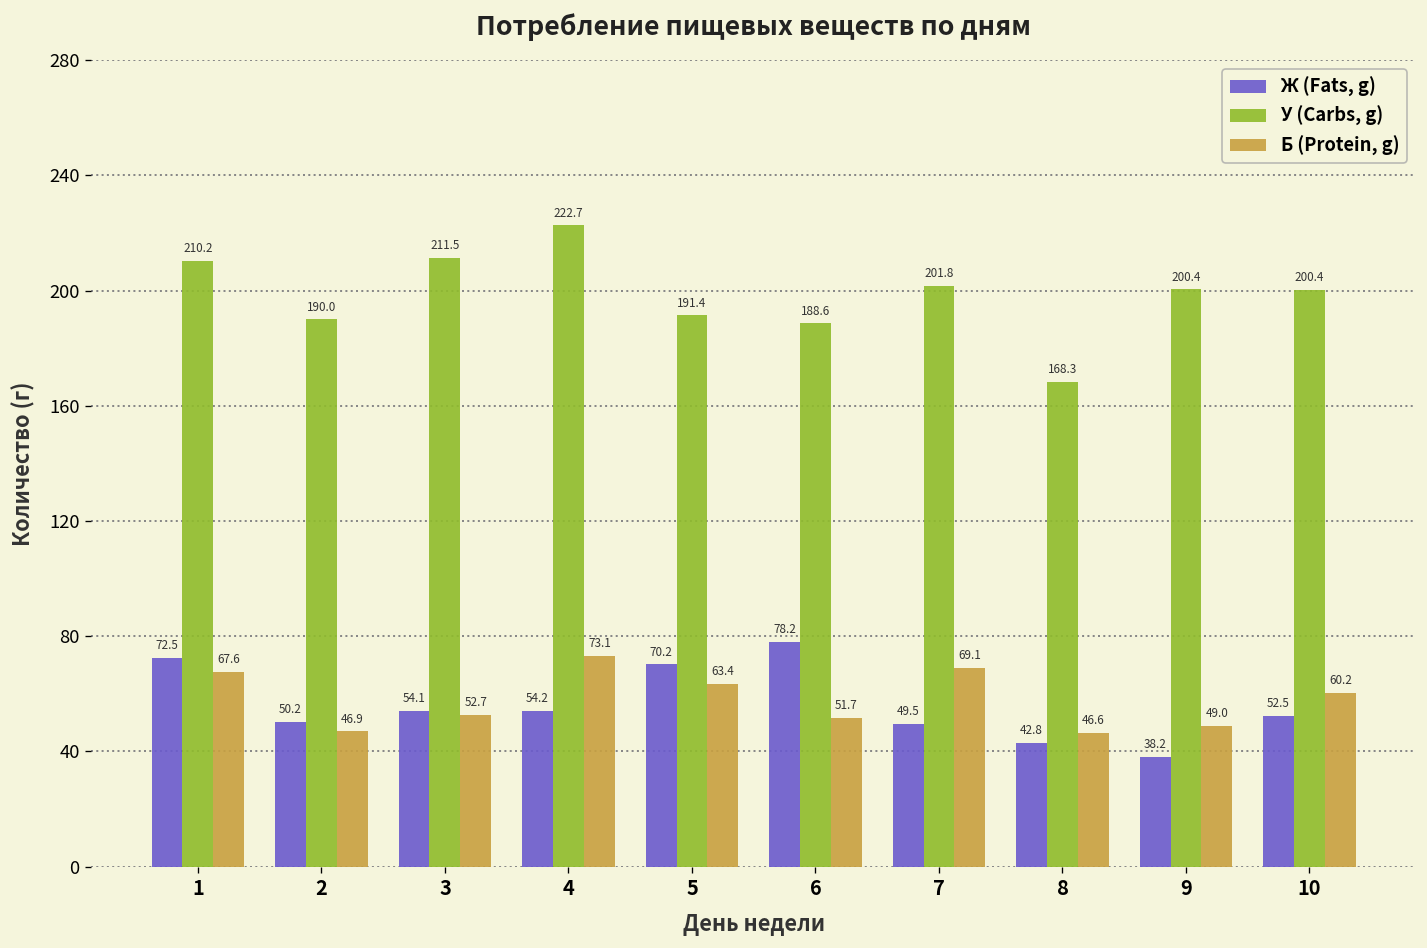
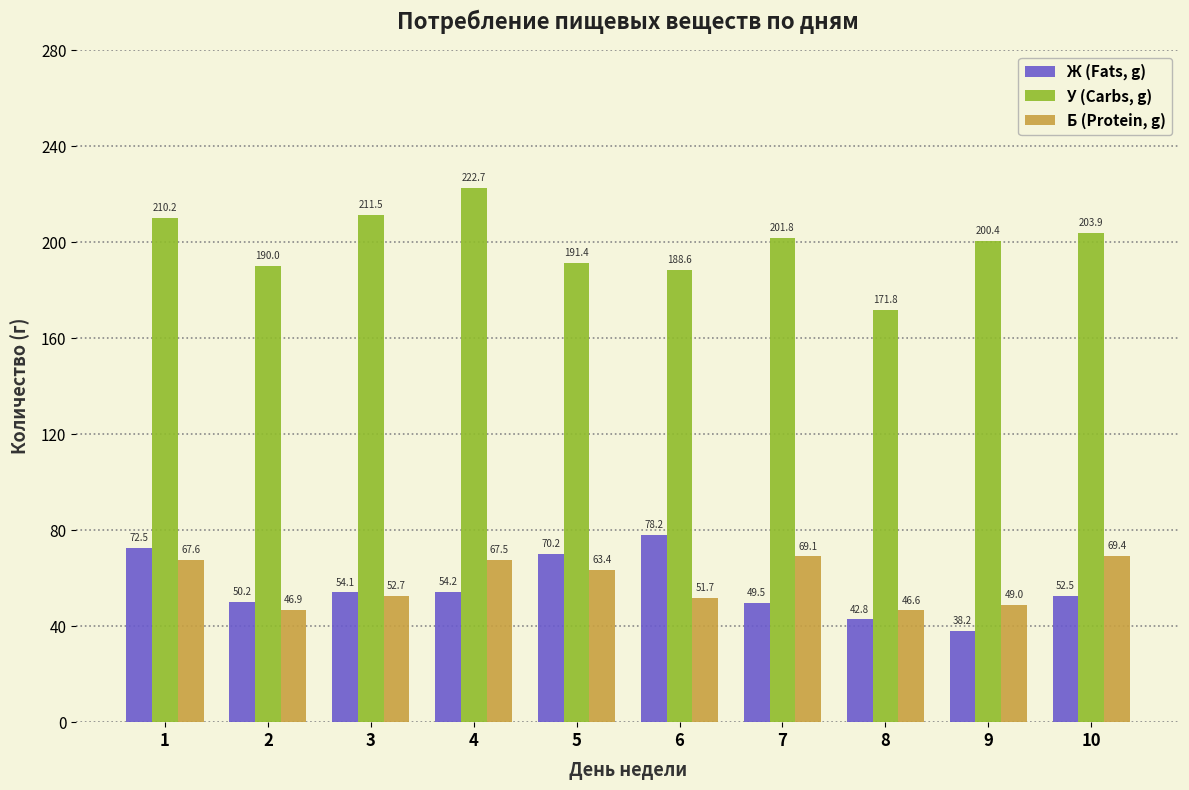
Б (Protein, g), 4: 73.1 -> 67.5
У (Carbs, g), 8: 168.3 -> 171.8
У (Carbs, g), 10: 200.4 -> 203.9
Б (Protein, g), 10: 60.2 -> 69.4
